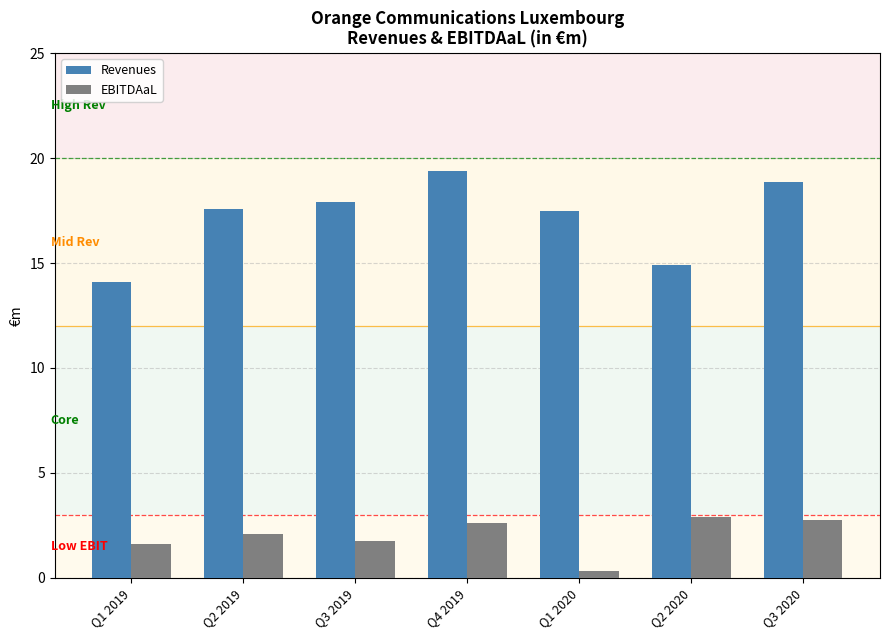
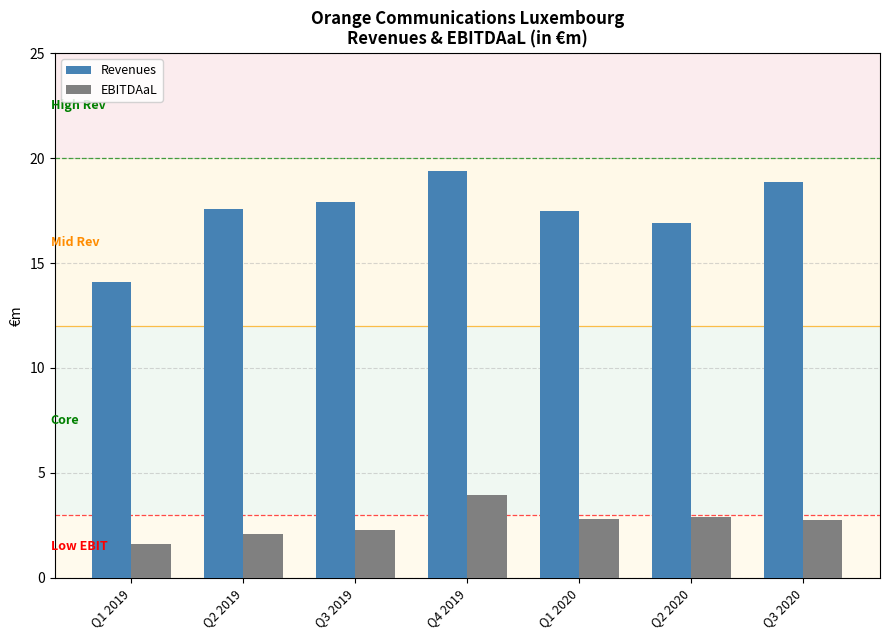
EBITDAaL, Q3 2019: 1.8 -> 2.3
EBITDAaL, Q4 2019: 2.6 -> 3.9
EBITDAaL, Q1 2020: 0.3 -> 2.8
Revenues, Q2 2020: 14.9 -> 16.9
